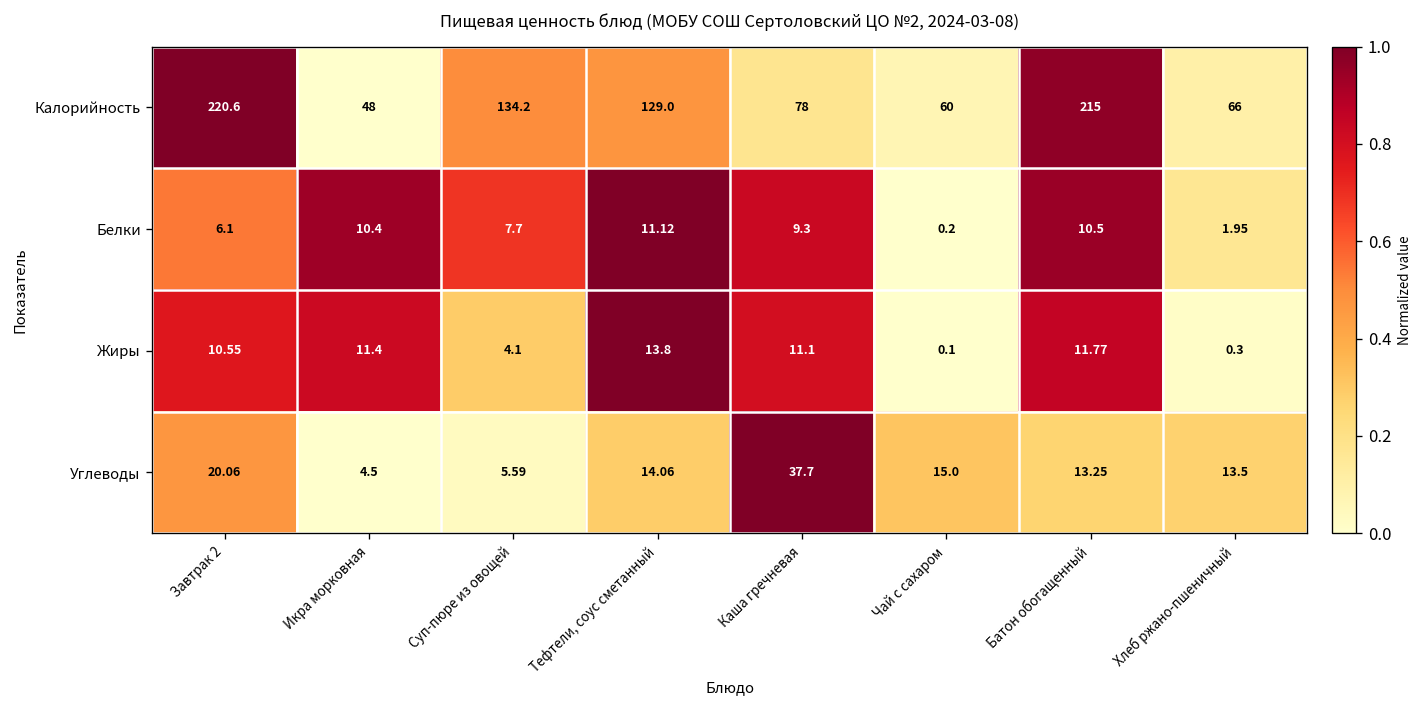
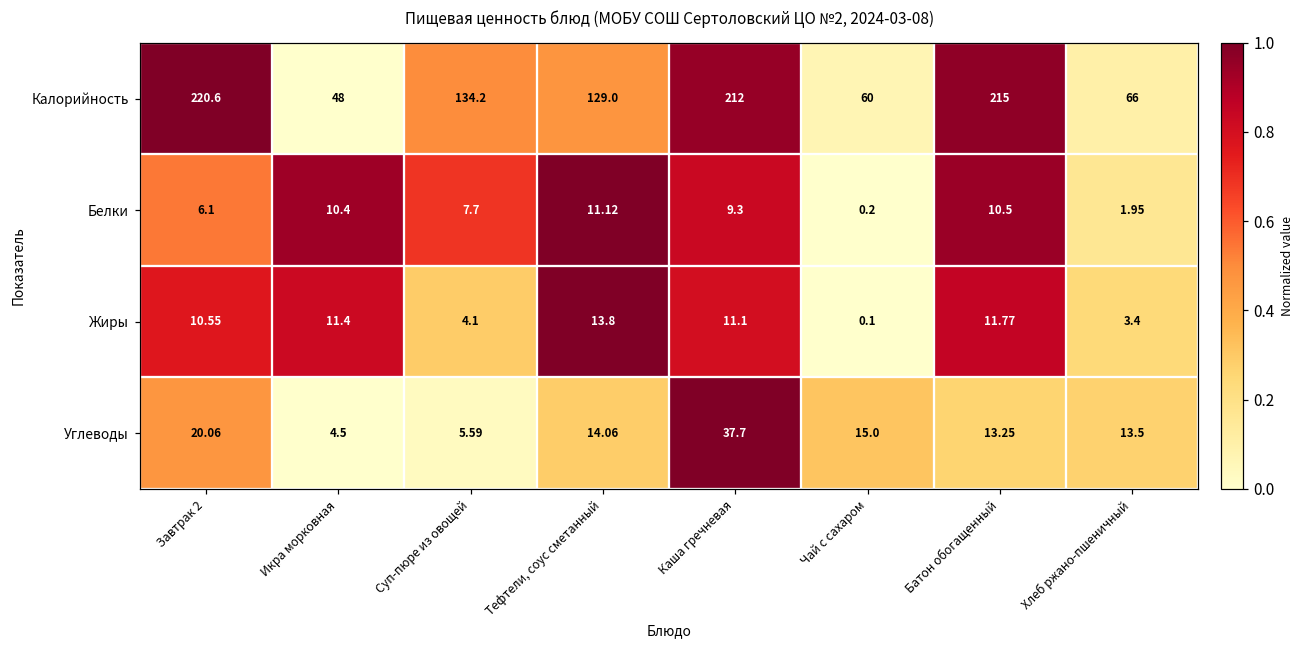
Калорийность, Каша гречневая: 78 -> 212
Жиры, Хлеб ржано-пшеничный: 0.3 -> 3.4
